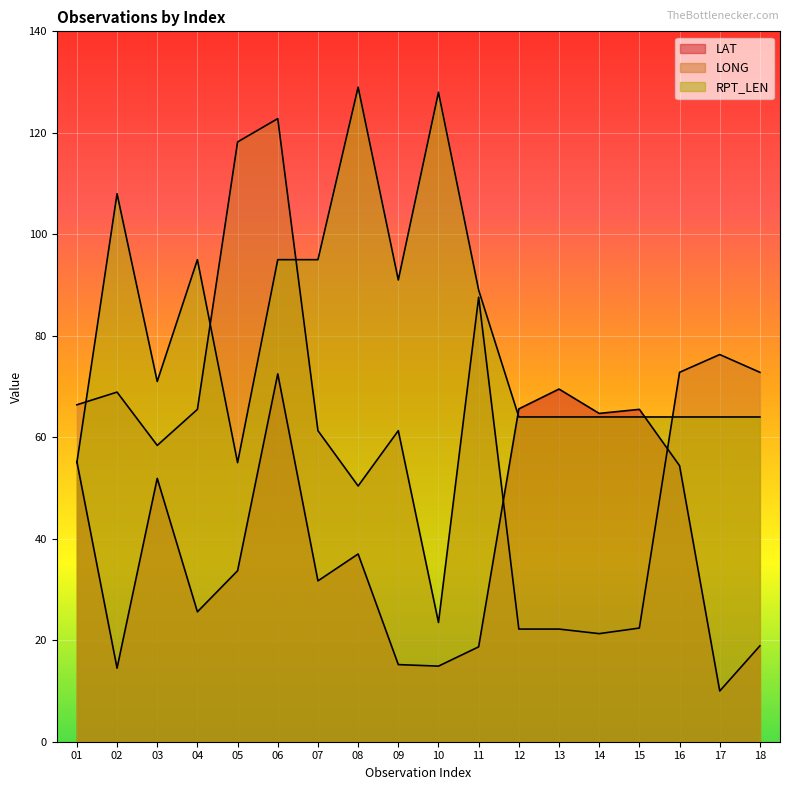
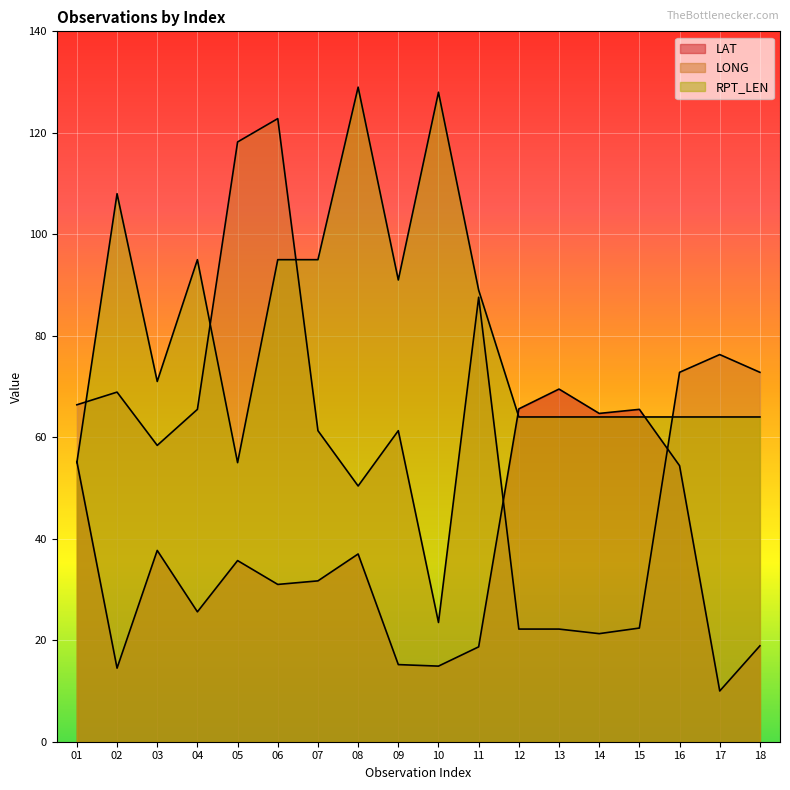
LAT, 03: 52 -> 38
LAT, 05: 34 -> 36
LAT, 06: 73 -> 31
